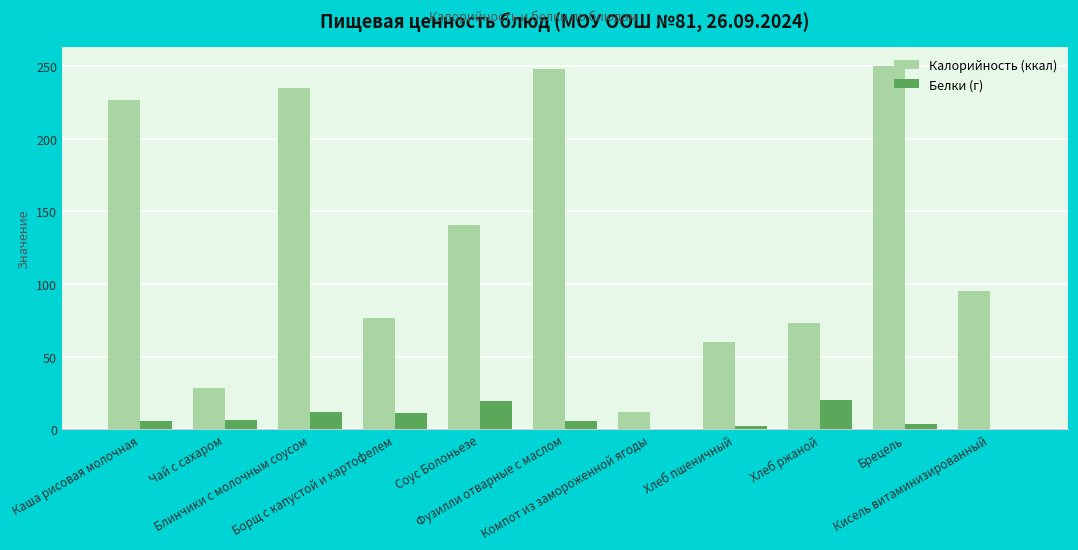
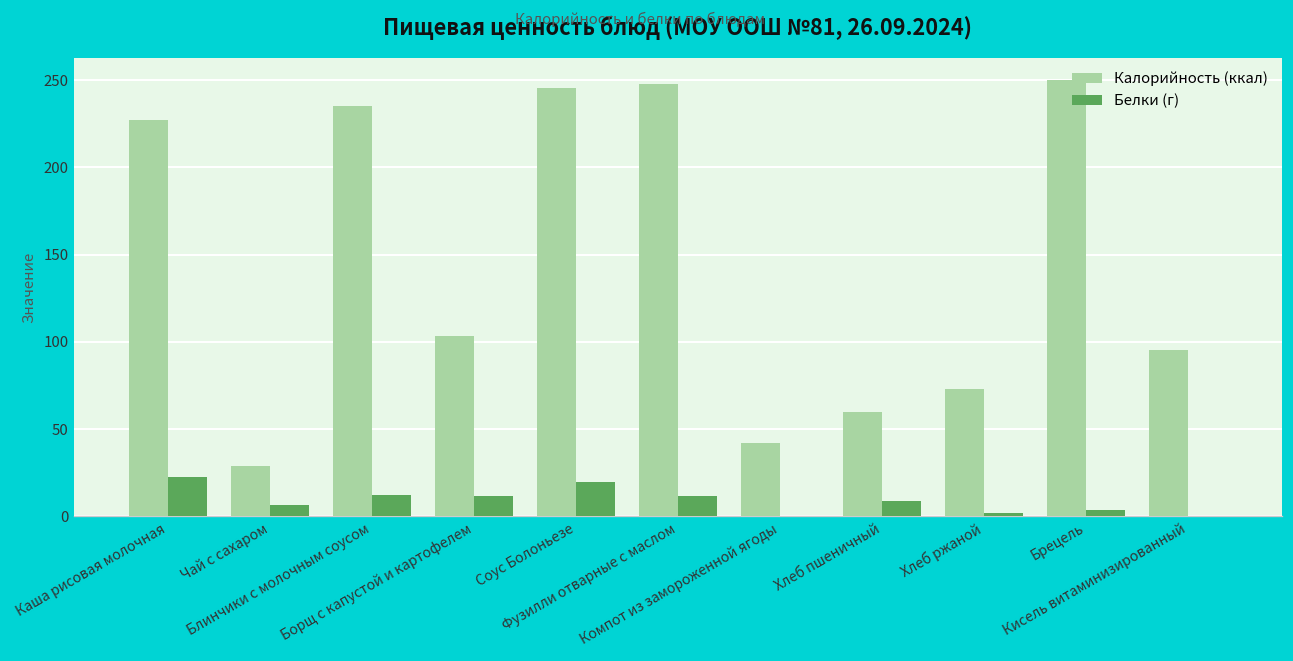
Белки (г), Каша рисовая молочная: 6 -> 22
Калорийность (ккал), Борщ с капустой и картофелем: 76 -> 104
Калорийность (ккал), Соус Болоньезе: 141 -> 246
Белки (г), Фузилли отварные с маслом: 6 -> 12
Калорийность (ккал), Компот из замороженной ягоды: 12 -> 42
Белки (г), Хлеб пшеничный: 2 -> 9
Белки (г), Хлеб ржаной: 20 -> 2
